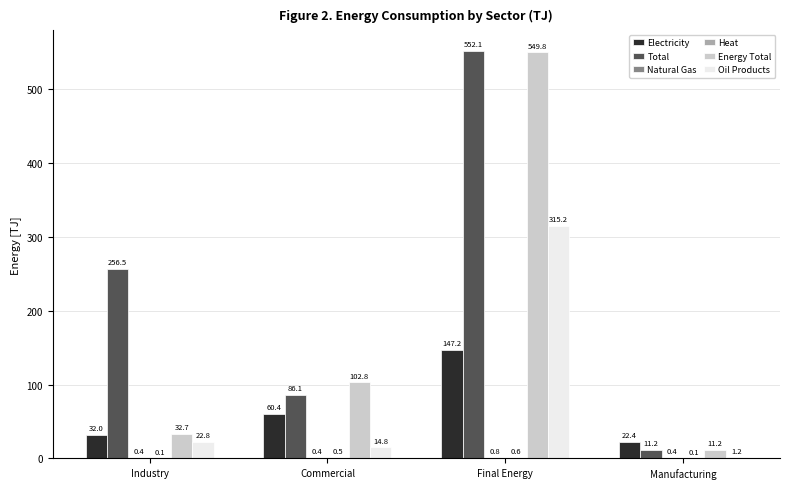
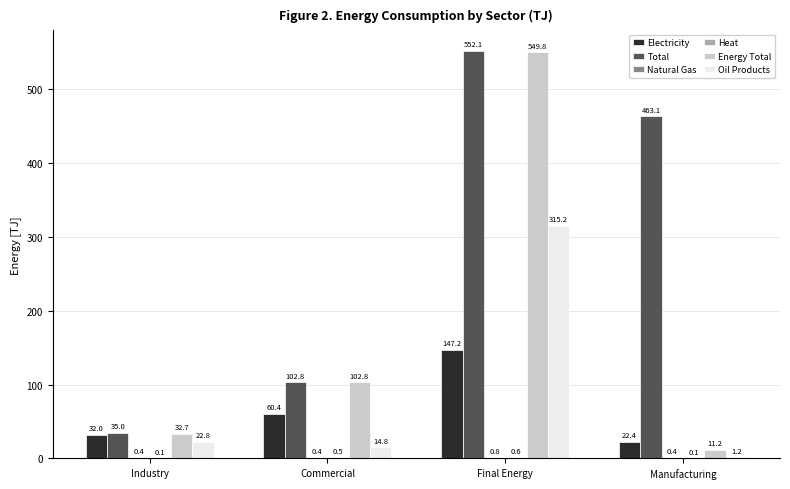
Total, Industry: 256.5 -> 35.0
Total, Commercial: 86.1 -> 102.8
Total, Manufacturing: 11.2 -> 463.1
